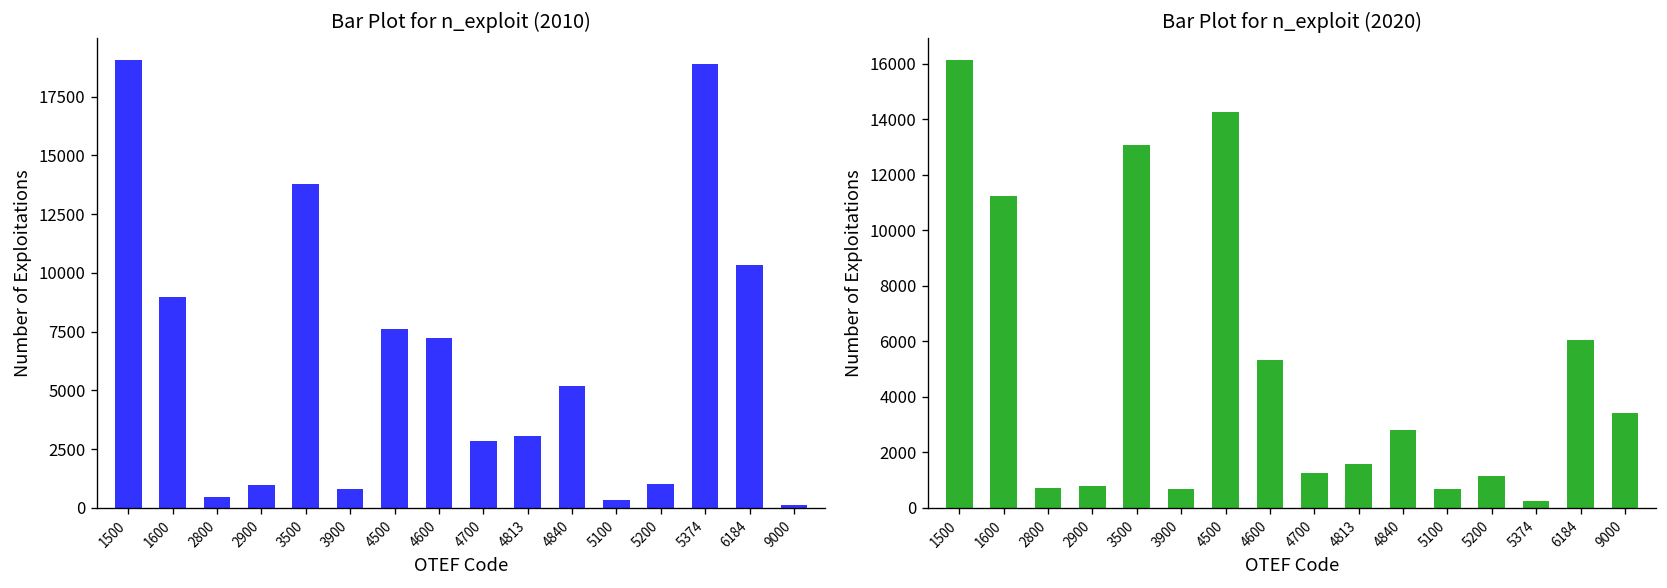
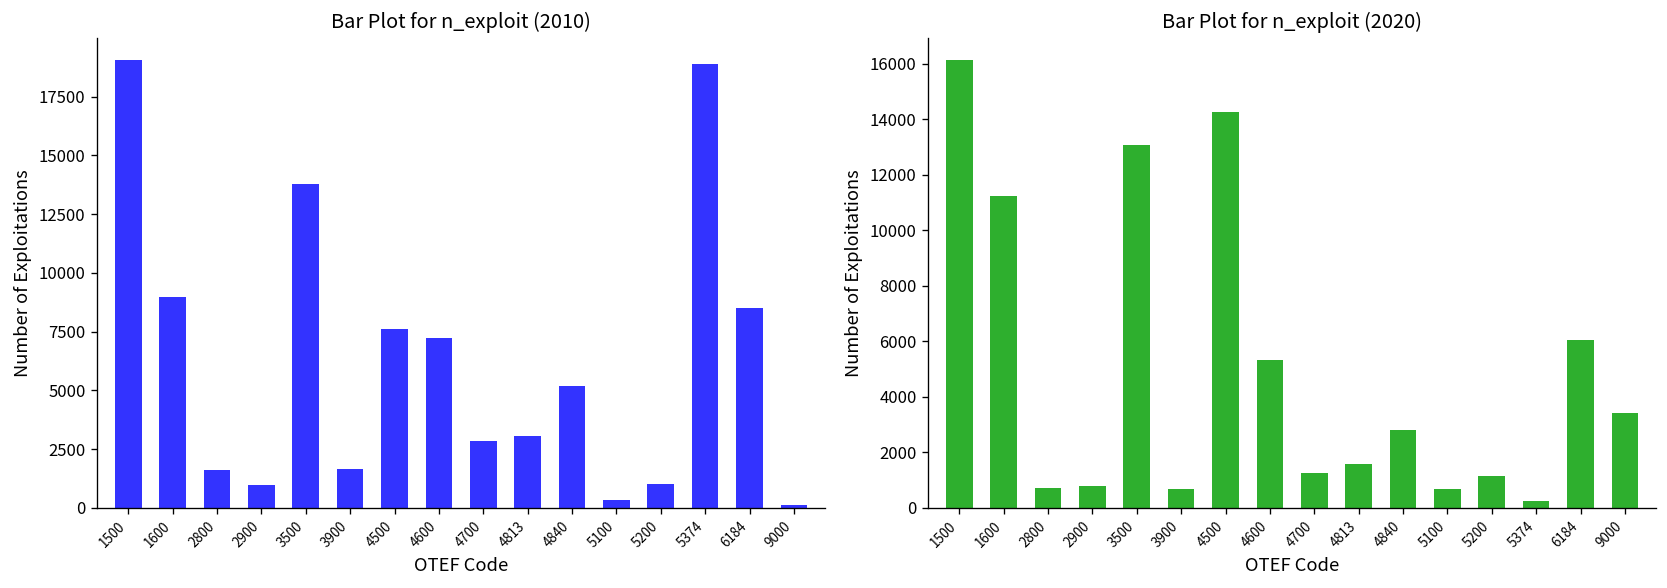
Bar Plot for n_exploit (2010), 2800: 500 -> 1600
Bar Plot for n_exploit (2010), 3900: 800 -> 1600
Bar Plot for n_exploit (2010), 6184: 10300 -> 8500
